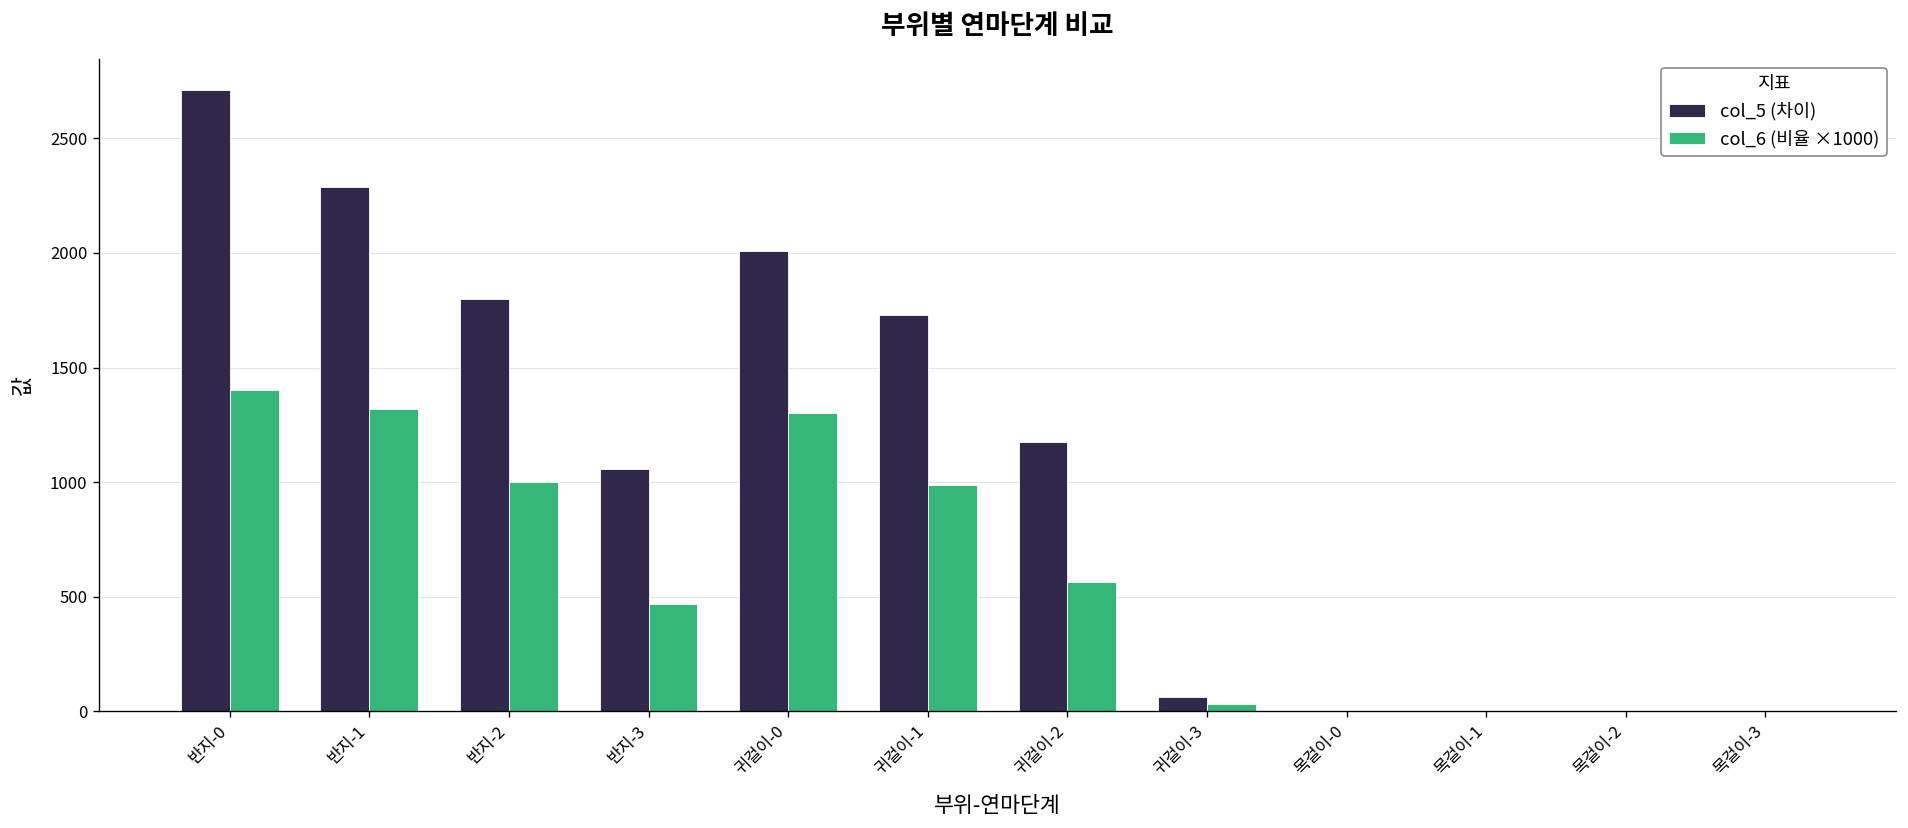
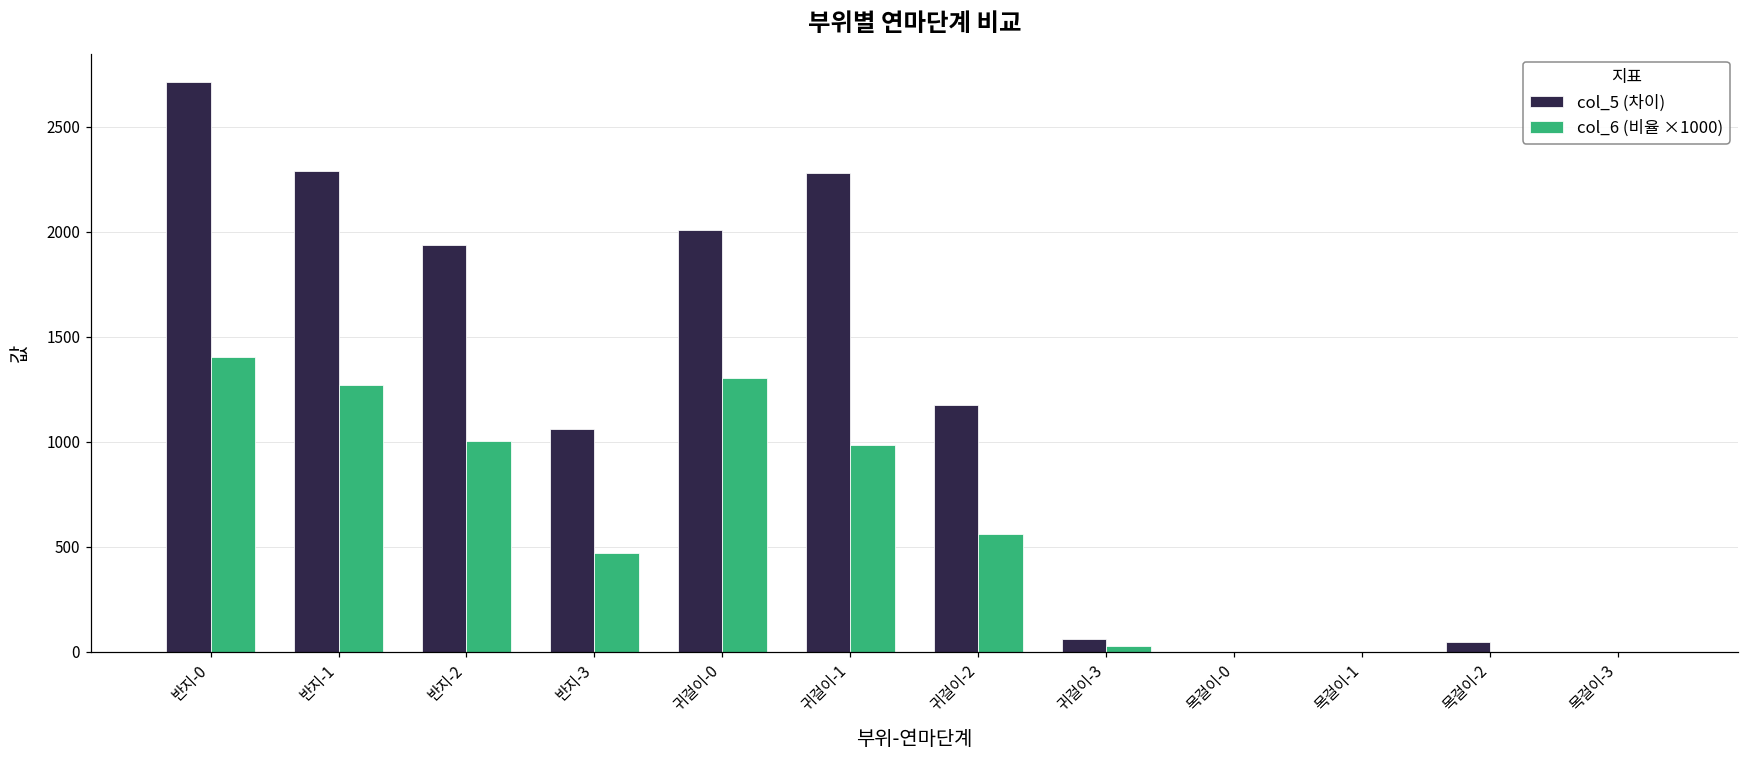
col_6 (비율 ×1000), 반지-1: 1320 -> 1270
col_5 (차이), 반지-2: 1800 -> 1940
col_5 (차이), 귀걸이-1: 1730 -> 2280
col_5 (차이), 목걸이-2: 0 -> 50
